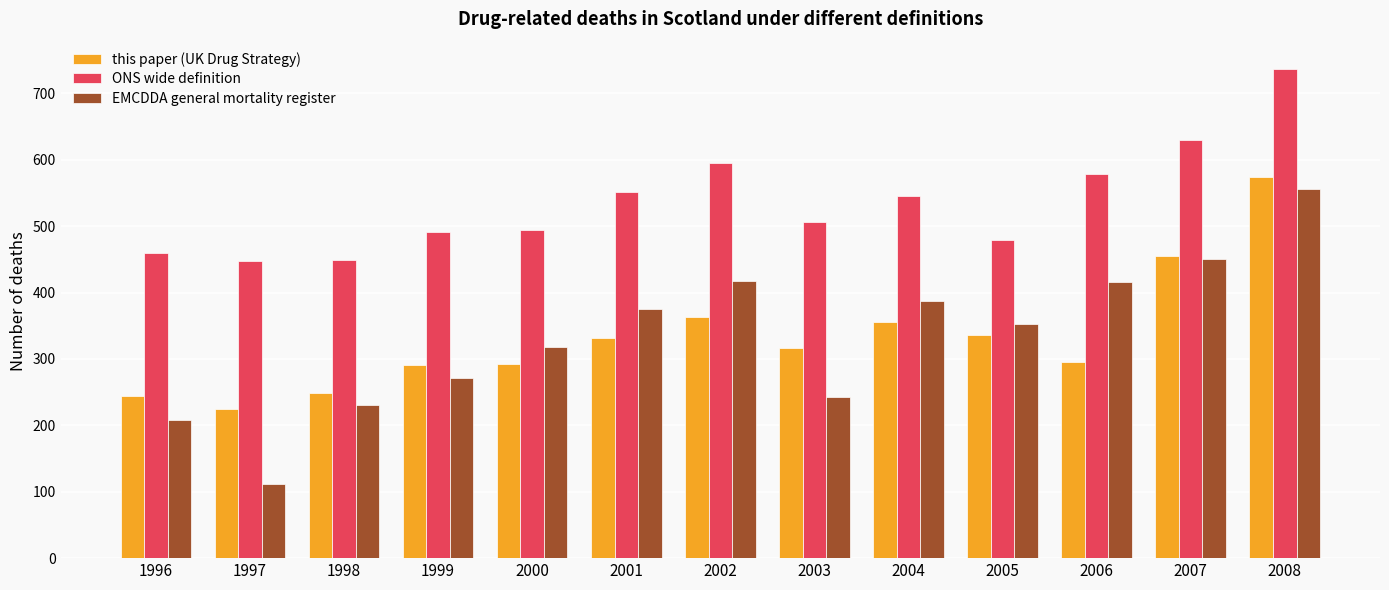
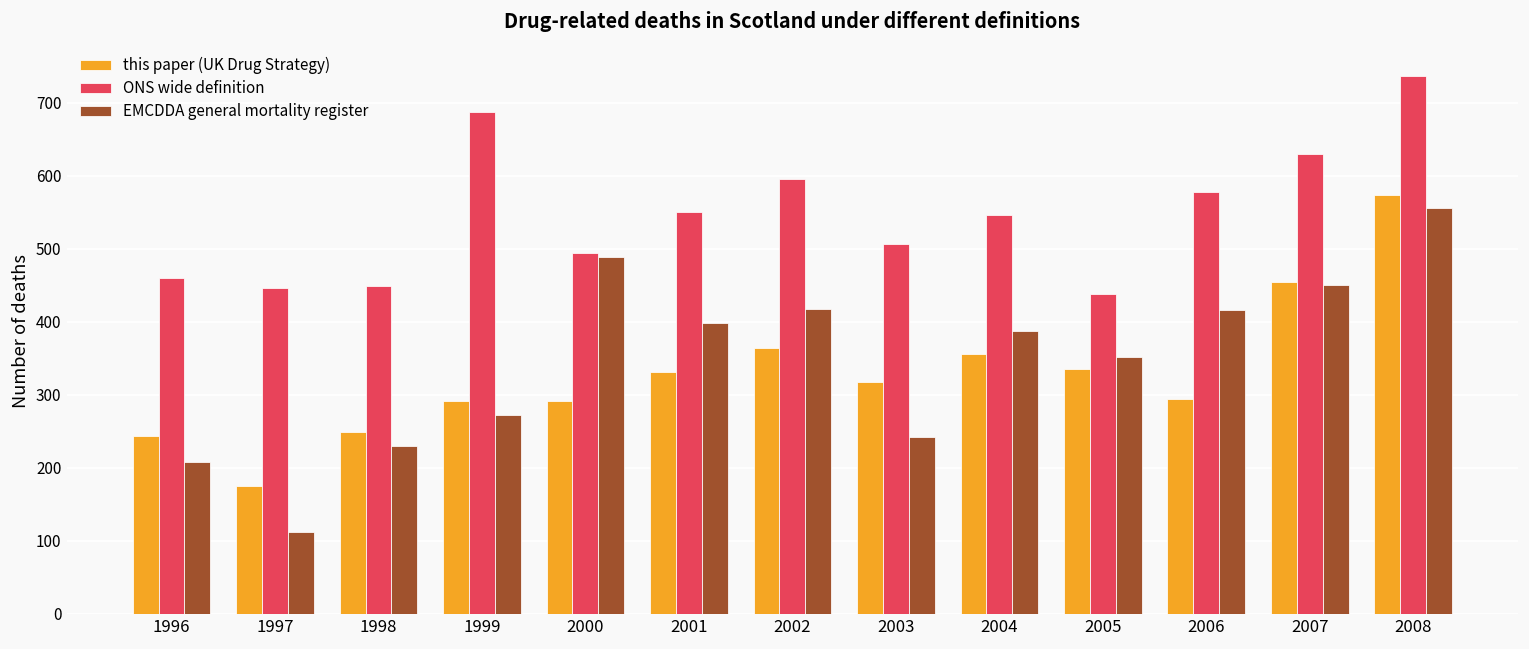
this paper (UK Drug Strategy), 1997: 220 -> 180
ONS wide definition, 1999: 490 -> 690
EMCDDA general mortality register, 2000: 320 -> 490
EMCDDA general mortality register, 2001: 380 -> 400
ONS wide definition, 2005: 480 -> 440
